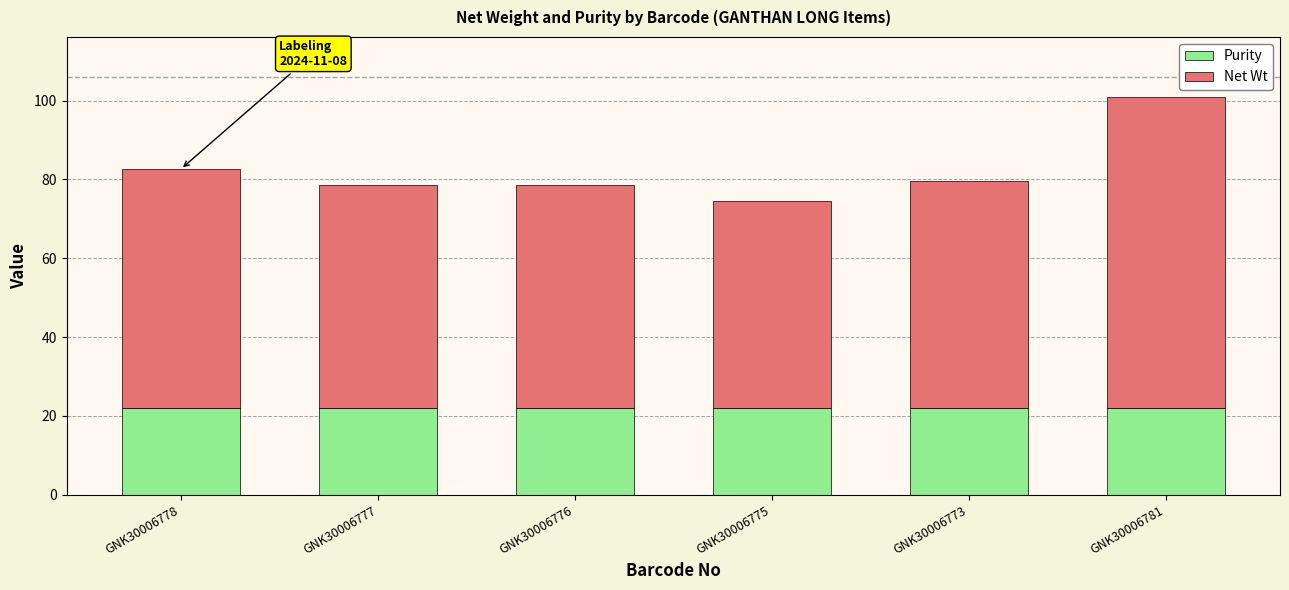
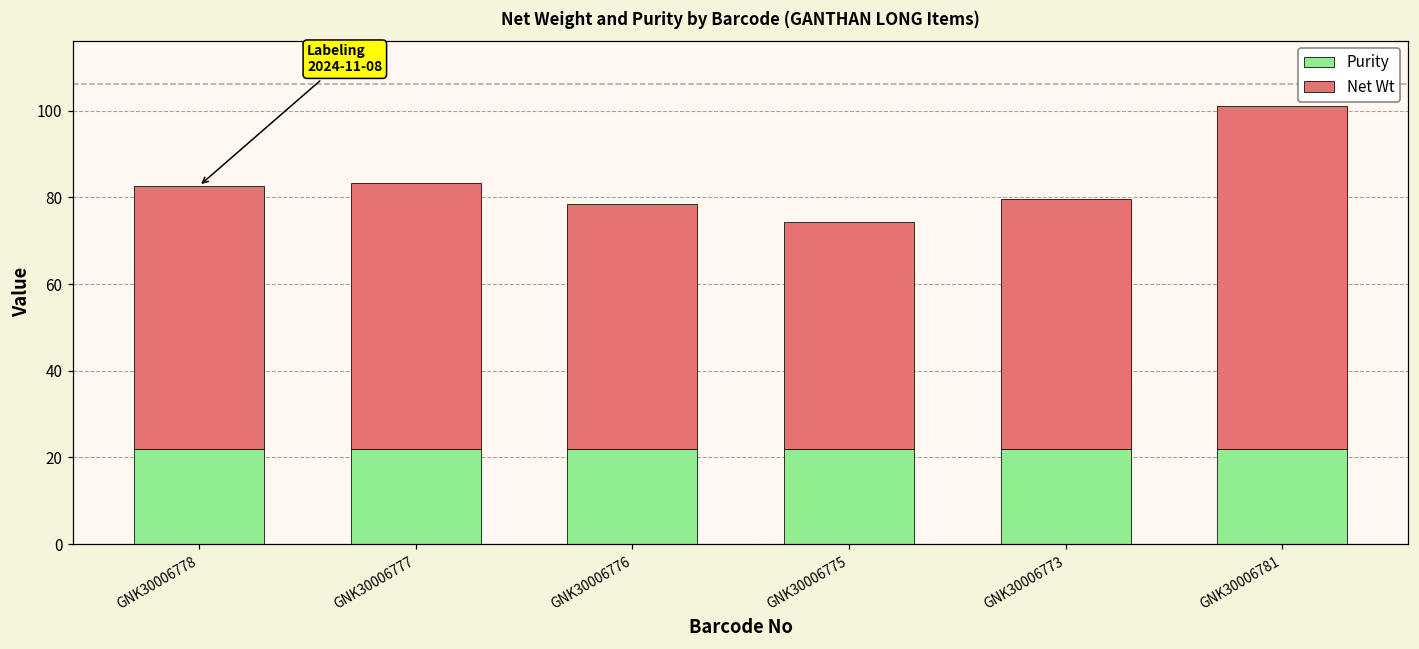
Net Wt, GNK30006777: 56 -> 61
